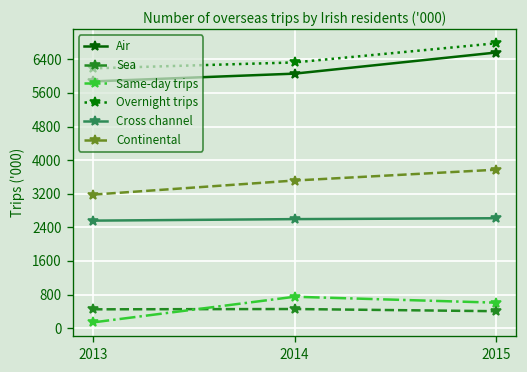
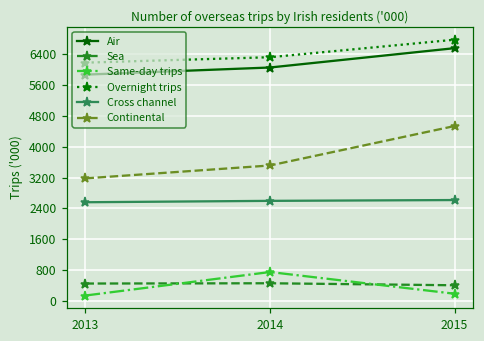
Same-day trips, 2015: 600 -> 200
Continental, 2015: 3800 -> 4500
